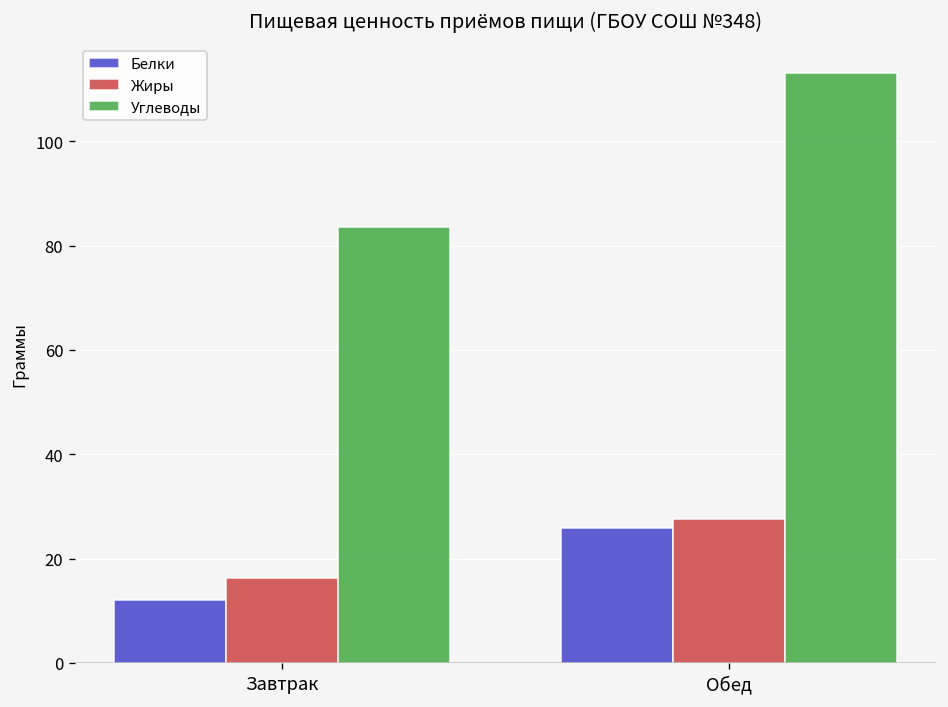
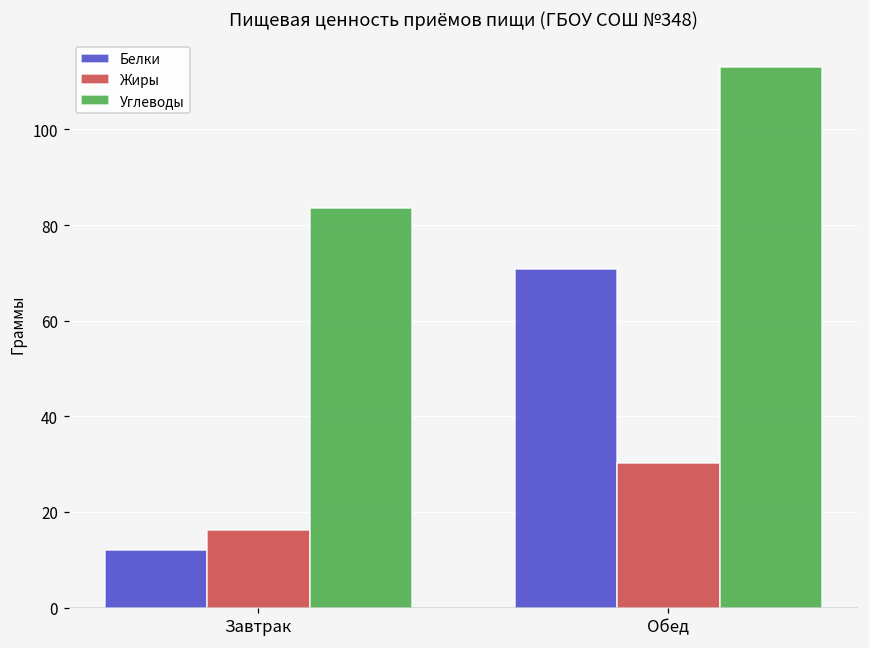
Белки, Обед: 26 -> 71
Жиры, Обед: 28 -> 30
